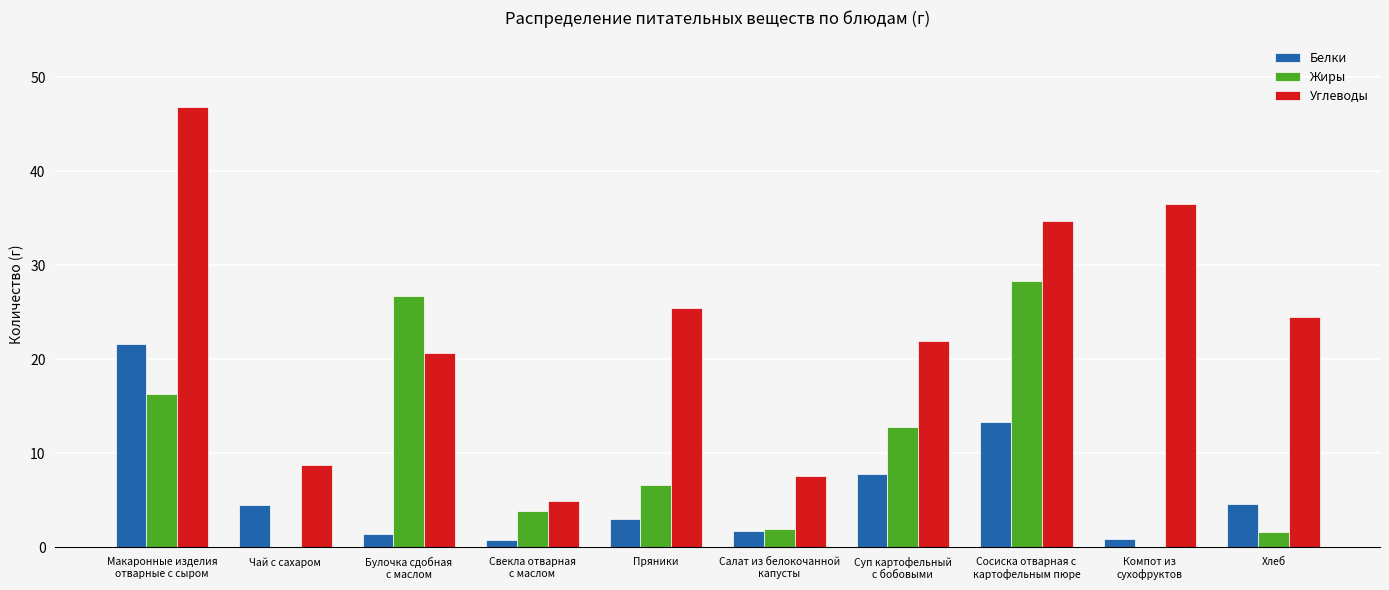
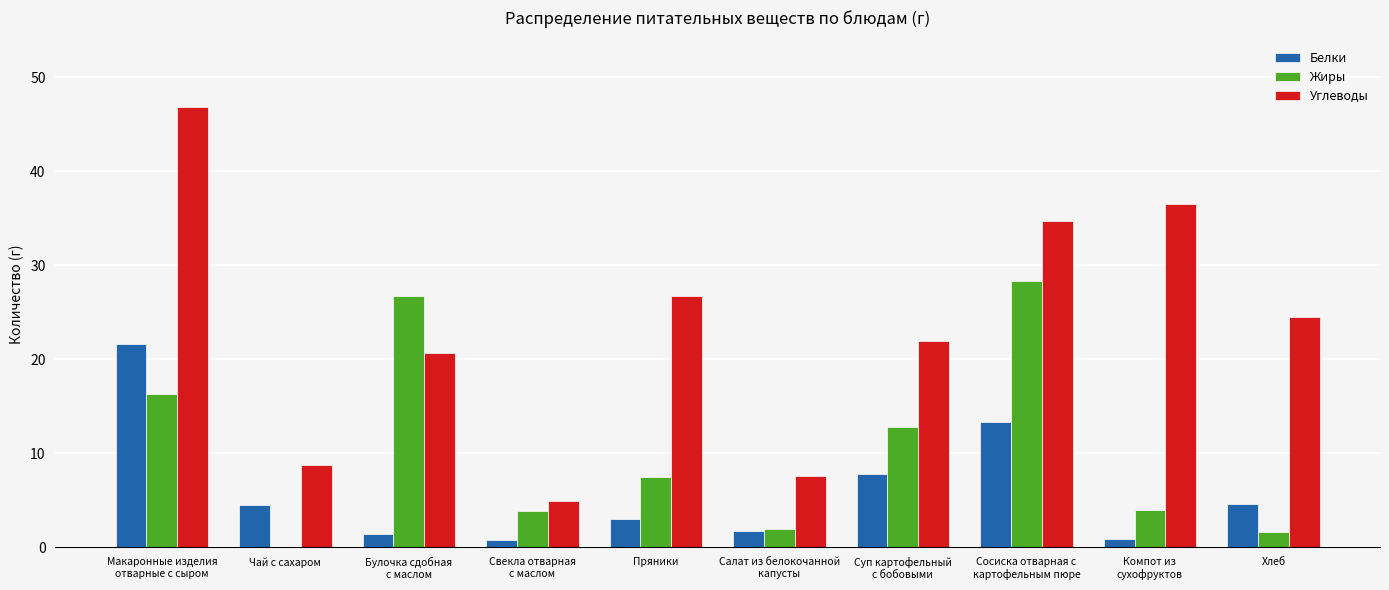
Жиры, Пряники: 7 -> 8
Углеводы, Пряники: 26 -> 27
Жиры, Компот из сухофруктов: 0 -> 4
